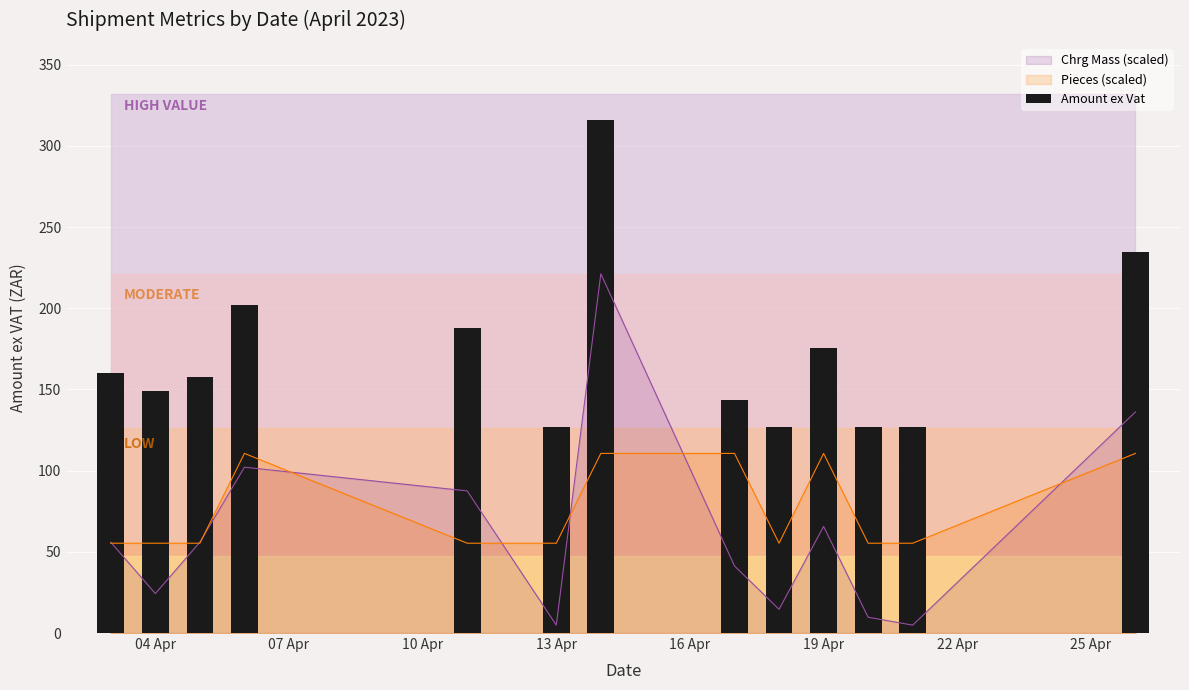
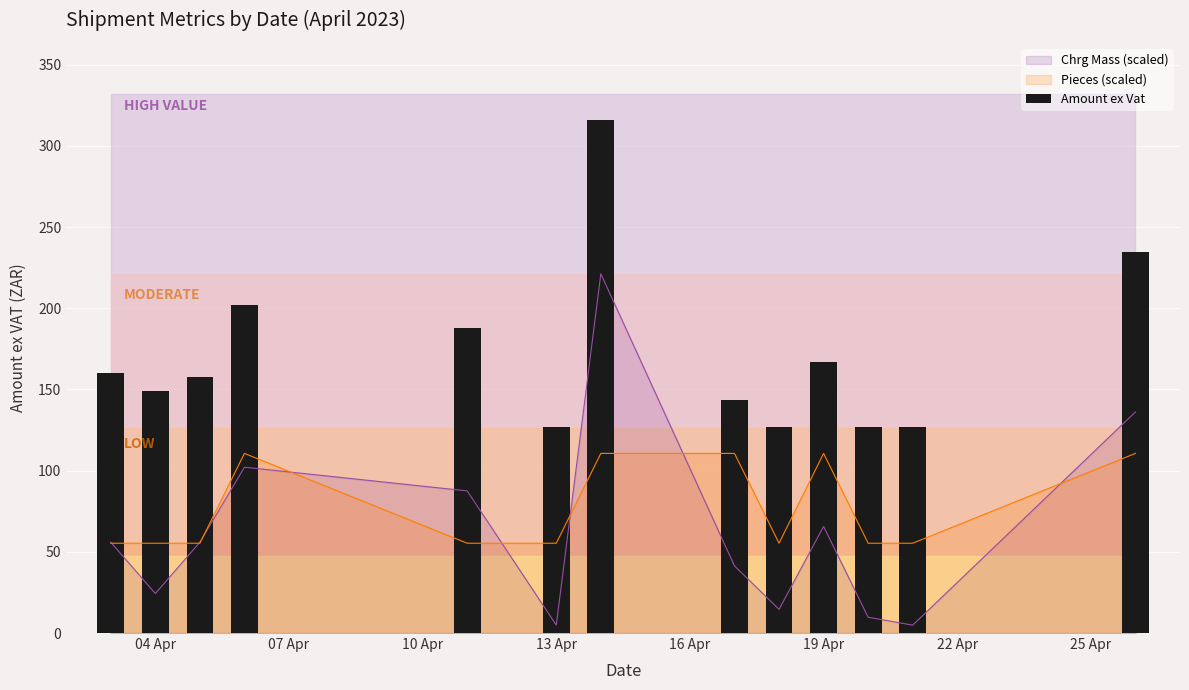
Amount ex Vat, 19 Apr: 176 -> 167
